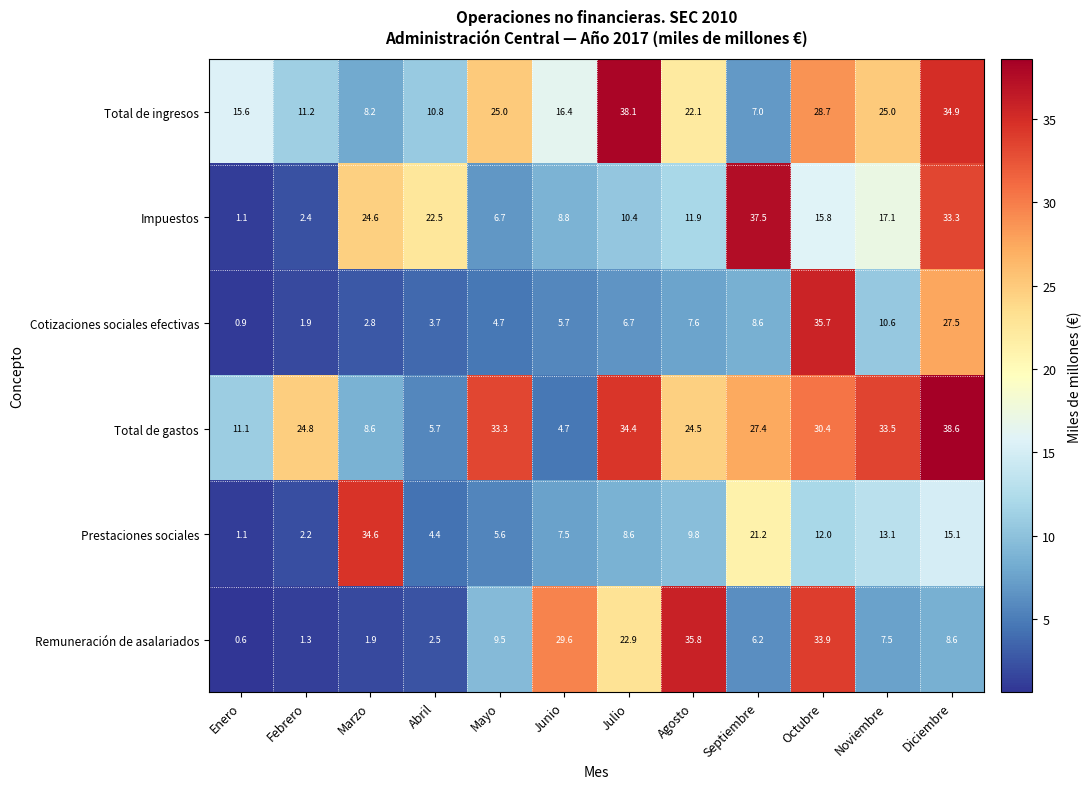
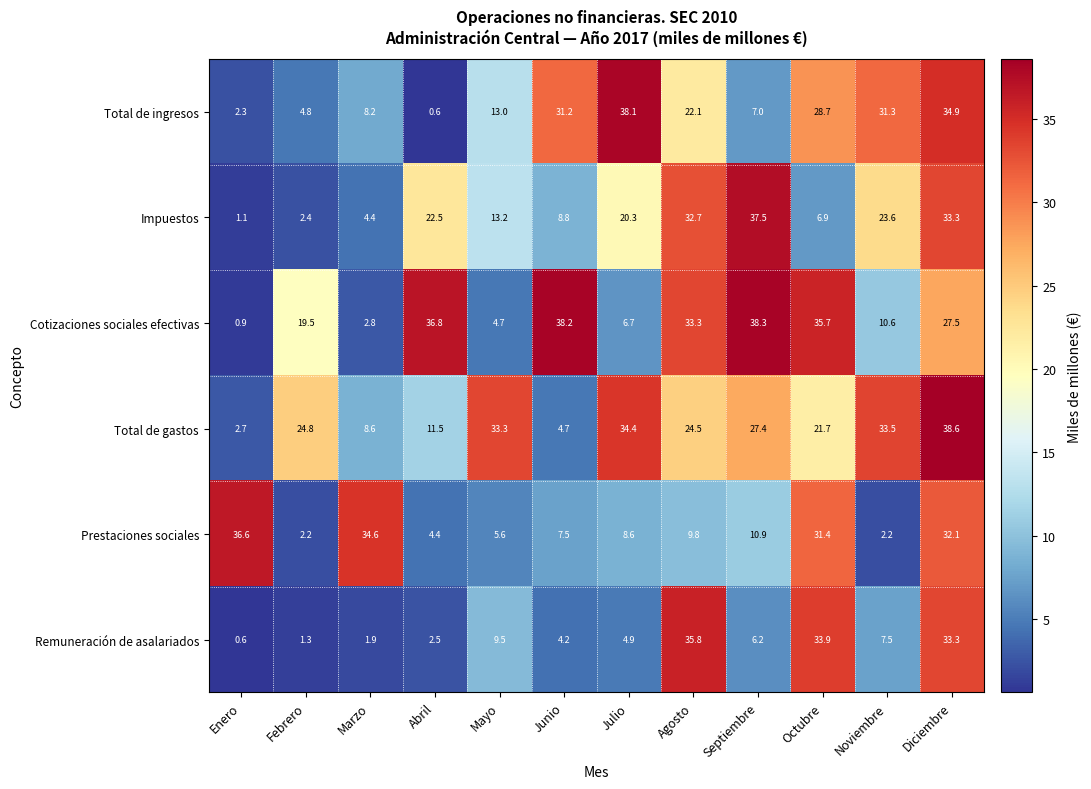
Total de ingresos, Enero: 15.6 -> 2.3
Total de ingresos, Febrero: 11.2 -> 4.8
Total de ingresos, Abril: 10.8 -> 0.6
Total de ingresos, Mayo: 25.0 -> 13.0
Total de ingresos, Junio: 16.4 -> 31.2
Total de ingresos, Noviembre: 25.0 -> 31.3
Impuestos, Marzo: 24.6 -> 4.4
Impuestos, Mayo: 6.7 -> 13.2
Impuestos, Julio: 10.4 -> 20.3
Impuestos, Agosto: 11.9 -> 32.7
Impuestos, Octubre: 15.8 -> 6.9
Impuestos, Noviembre: 17.1 -> 23.6
Cotizaciones sociales efectivas, Febrero: 1.9 -> 19.5
Cotizaciones sociales efectivas, Abril: 3.7 -> 36.8
Cotizaciones sociales efectivas, Junio: 5.7 -> 38.2
Cotizaciones sociales efectivas, Agosto: 7.6 -> 33.3
Cotizaciones sociales efectivas, Septiembre: 8.6 -> 38.3
Total de gastos, Enero: 11.1 -> 2.7
Total de gastos, Abril: 5.7 -> 11.5
Total de gastos, Octubre: 30.4 -> 21.7
Prestaciones sociales, Enero: 1.1 -> 36.6
Prestaciones sociales, Septiembre: 21.2 -> 10.9
Prestaciones sociales, Octubre: 12.0 -> 31.4
Prestaciones sociales, Noviembre: 13.1 -> 2.2
Prestaciones sociales, Diciembre: 15.1 -> 32.1
Remuneración de asalariados, Junio: 29.6 -> 4.2
Remuneración de asalariados, Julio: 22.9 -> 4.9
Remuneración de asalariados, Diciembre: 8.6 -> 33.3
